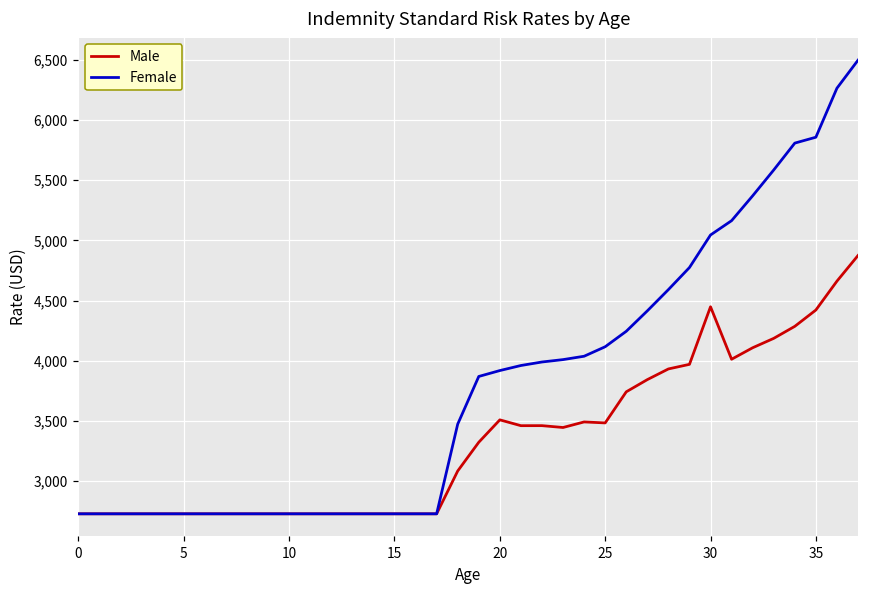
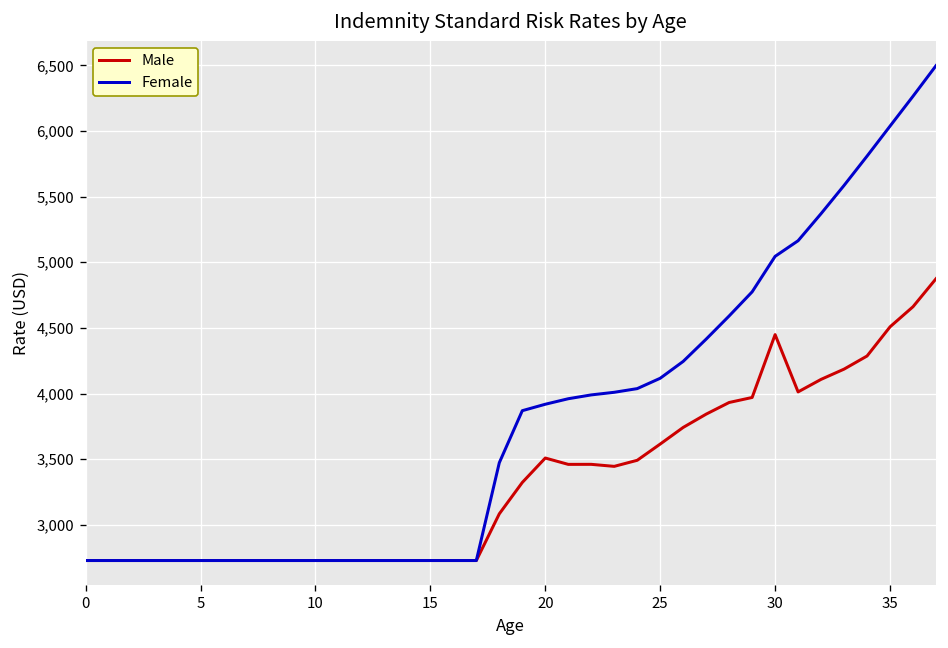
Male, 25: 3,480 -> 3,620
Male, 35: 4,420 -> 4,510
Female, 35: 5,860 -> 6,040
